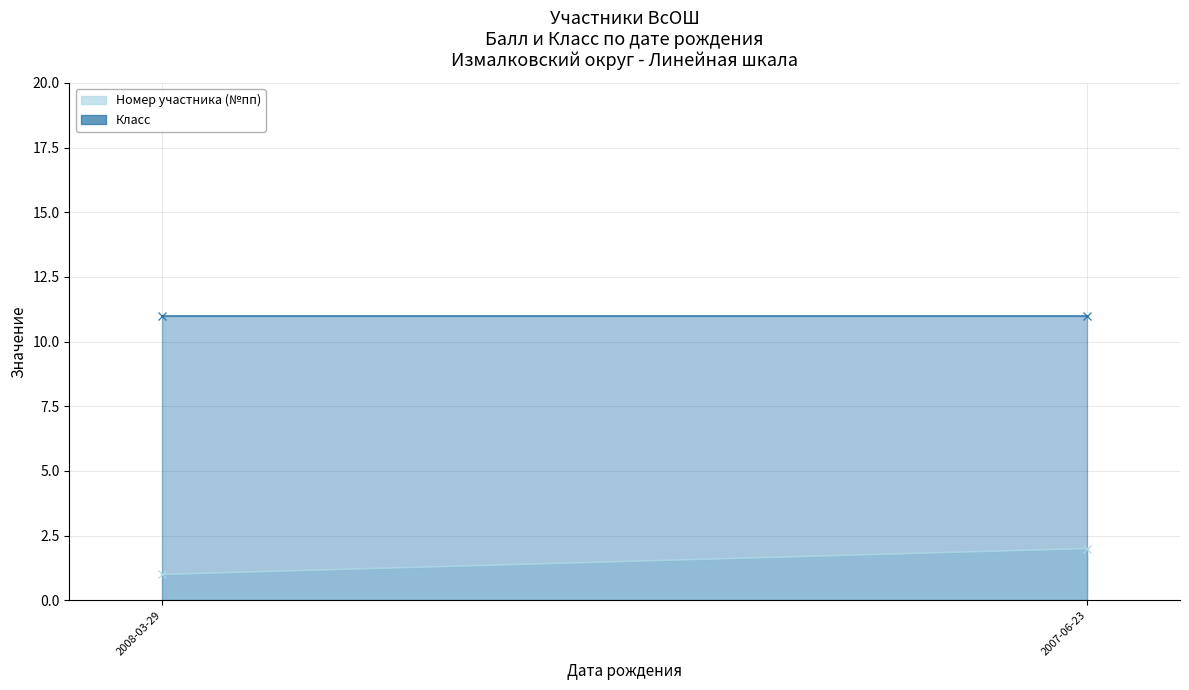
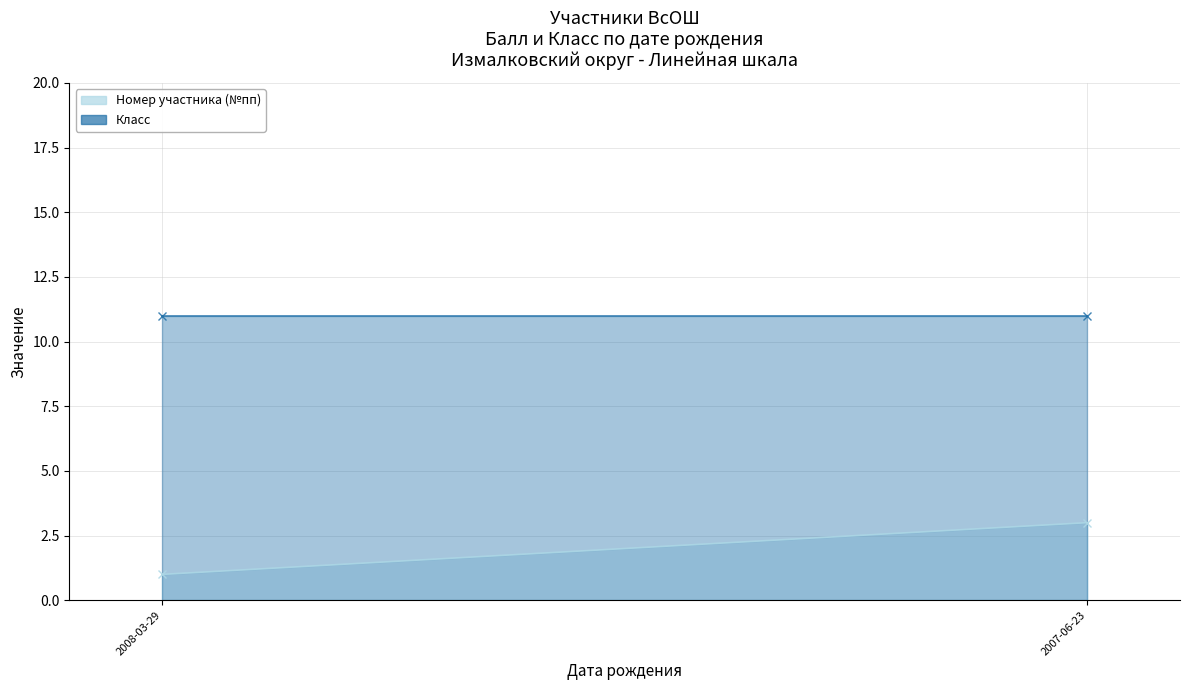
Номер участника (№пп), 2007-06-23: 2 -> 3
